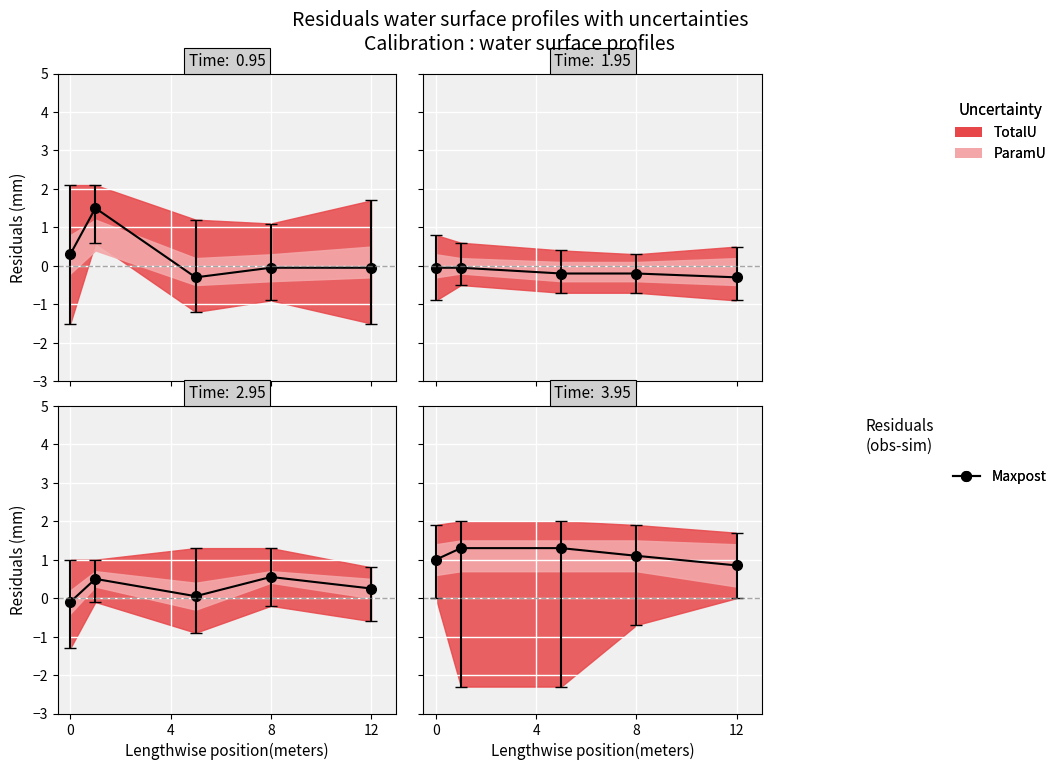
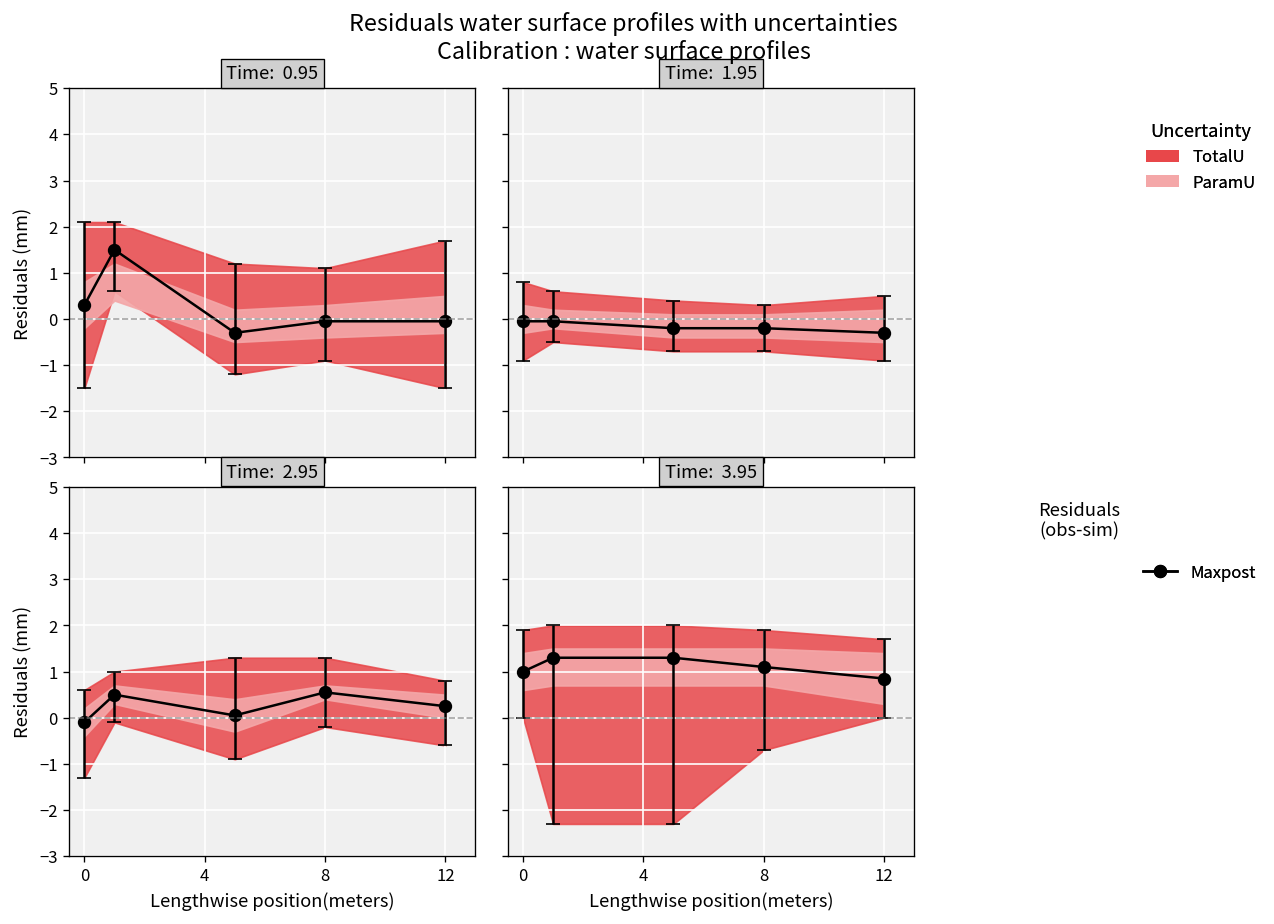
Time: 2.95, TotalU, 0: 1.0 -> 0.6
